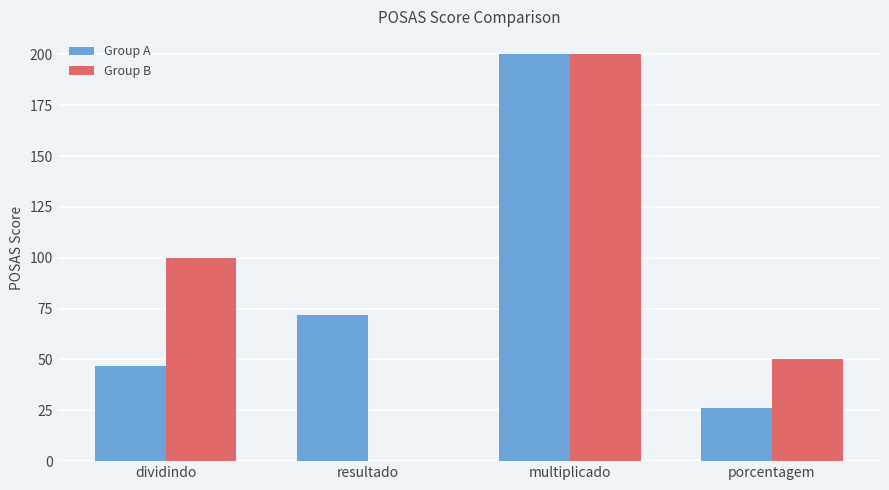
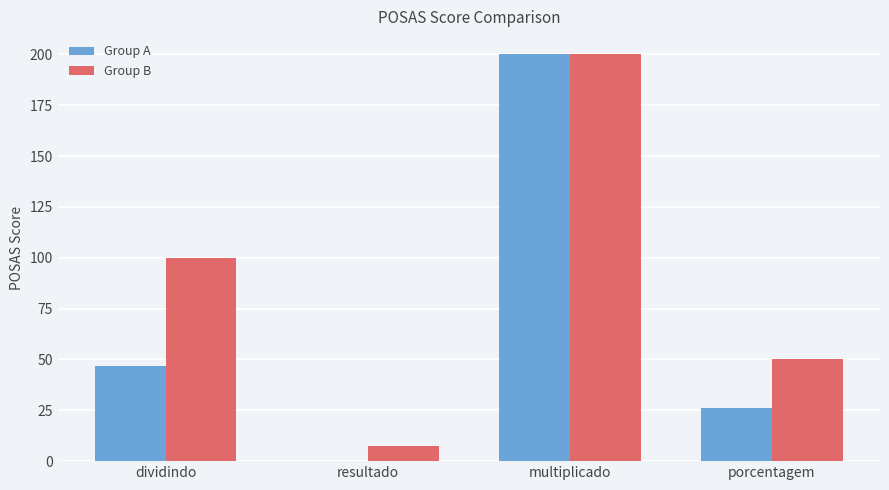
Group A, resultado: 72 -> 0
Group B, resultado: 0 -> 7
